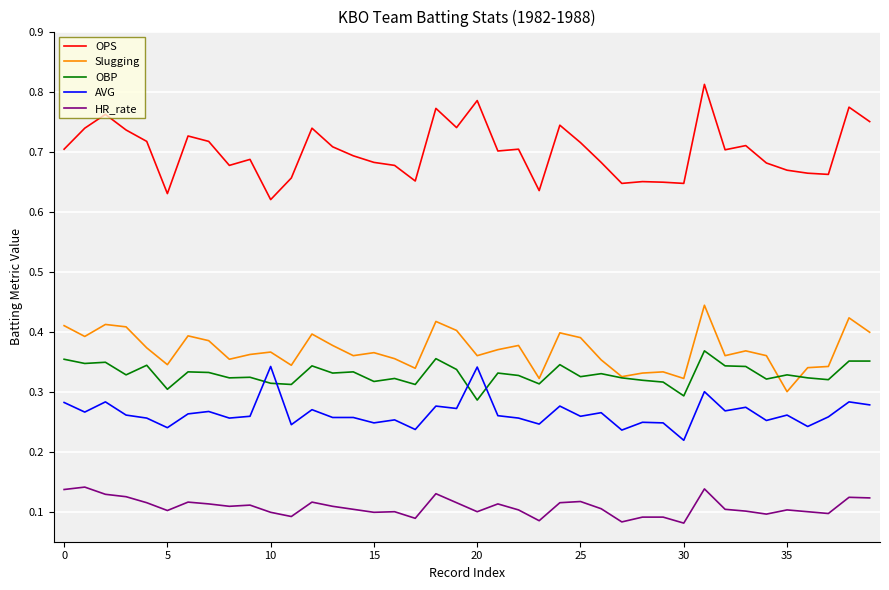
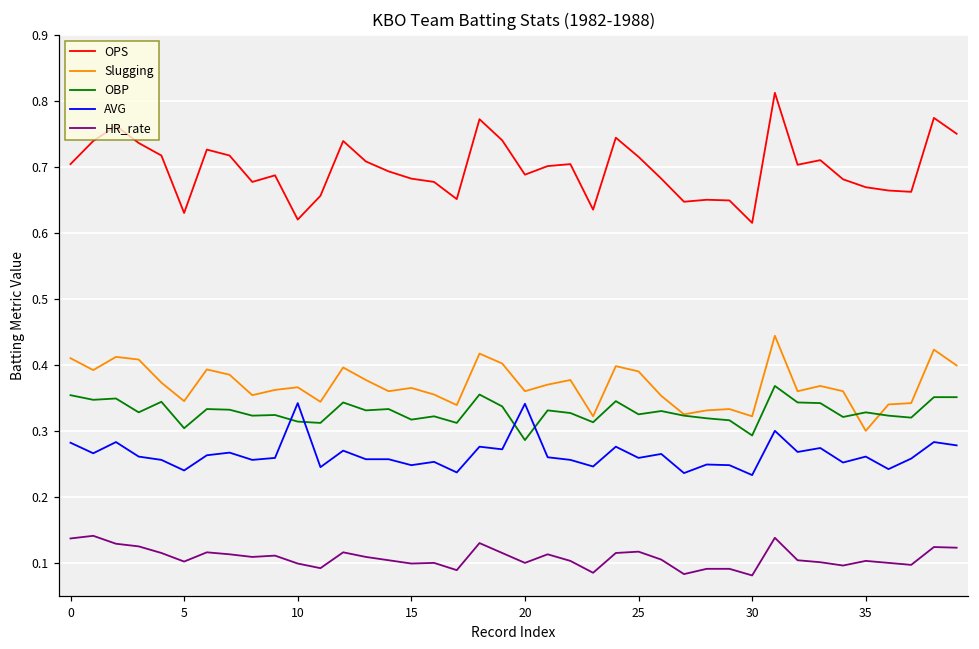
OPS, 20: 0.79 -> 0.69
OPS, 30: 0.65 -> 0.62
AVG, 30: 0.22 -> 0.23
